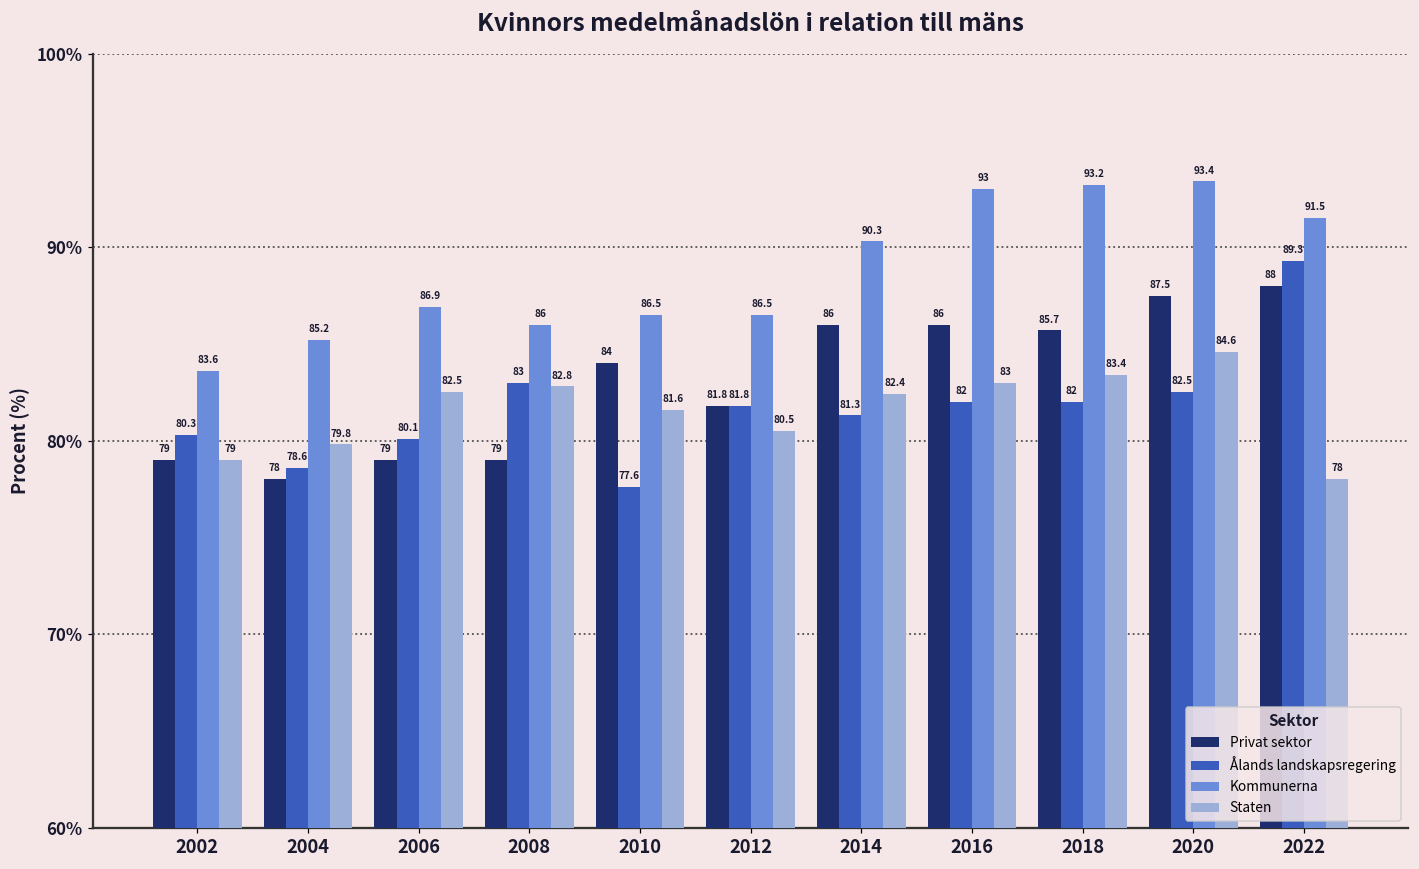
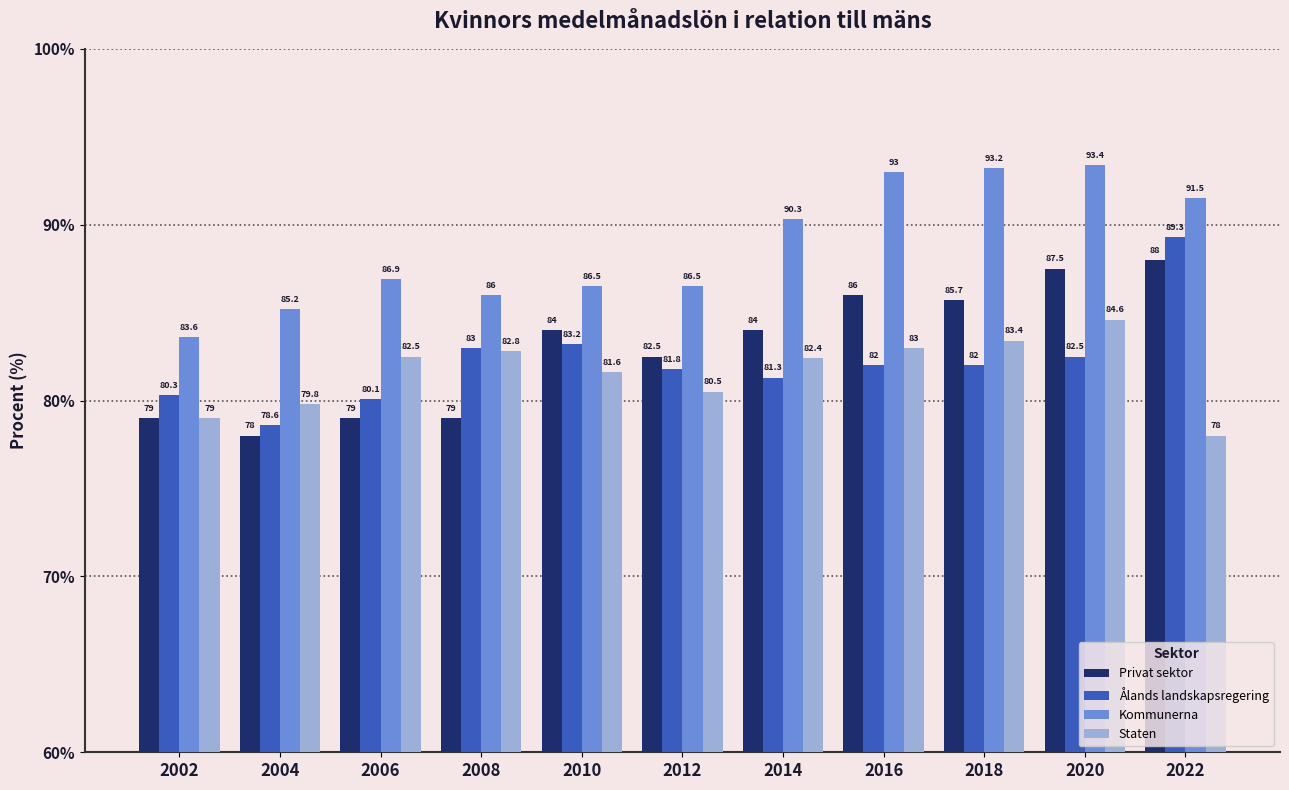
Ålands landskapsregering, 2010: 77.6 -> 83.2
Privat sektor, 2012: 81.8 -> 82.5
Privat sektor, 2014: 86 -> 84
